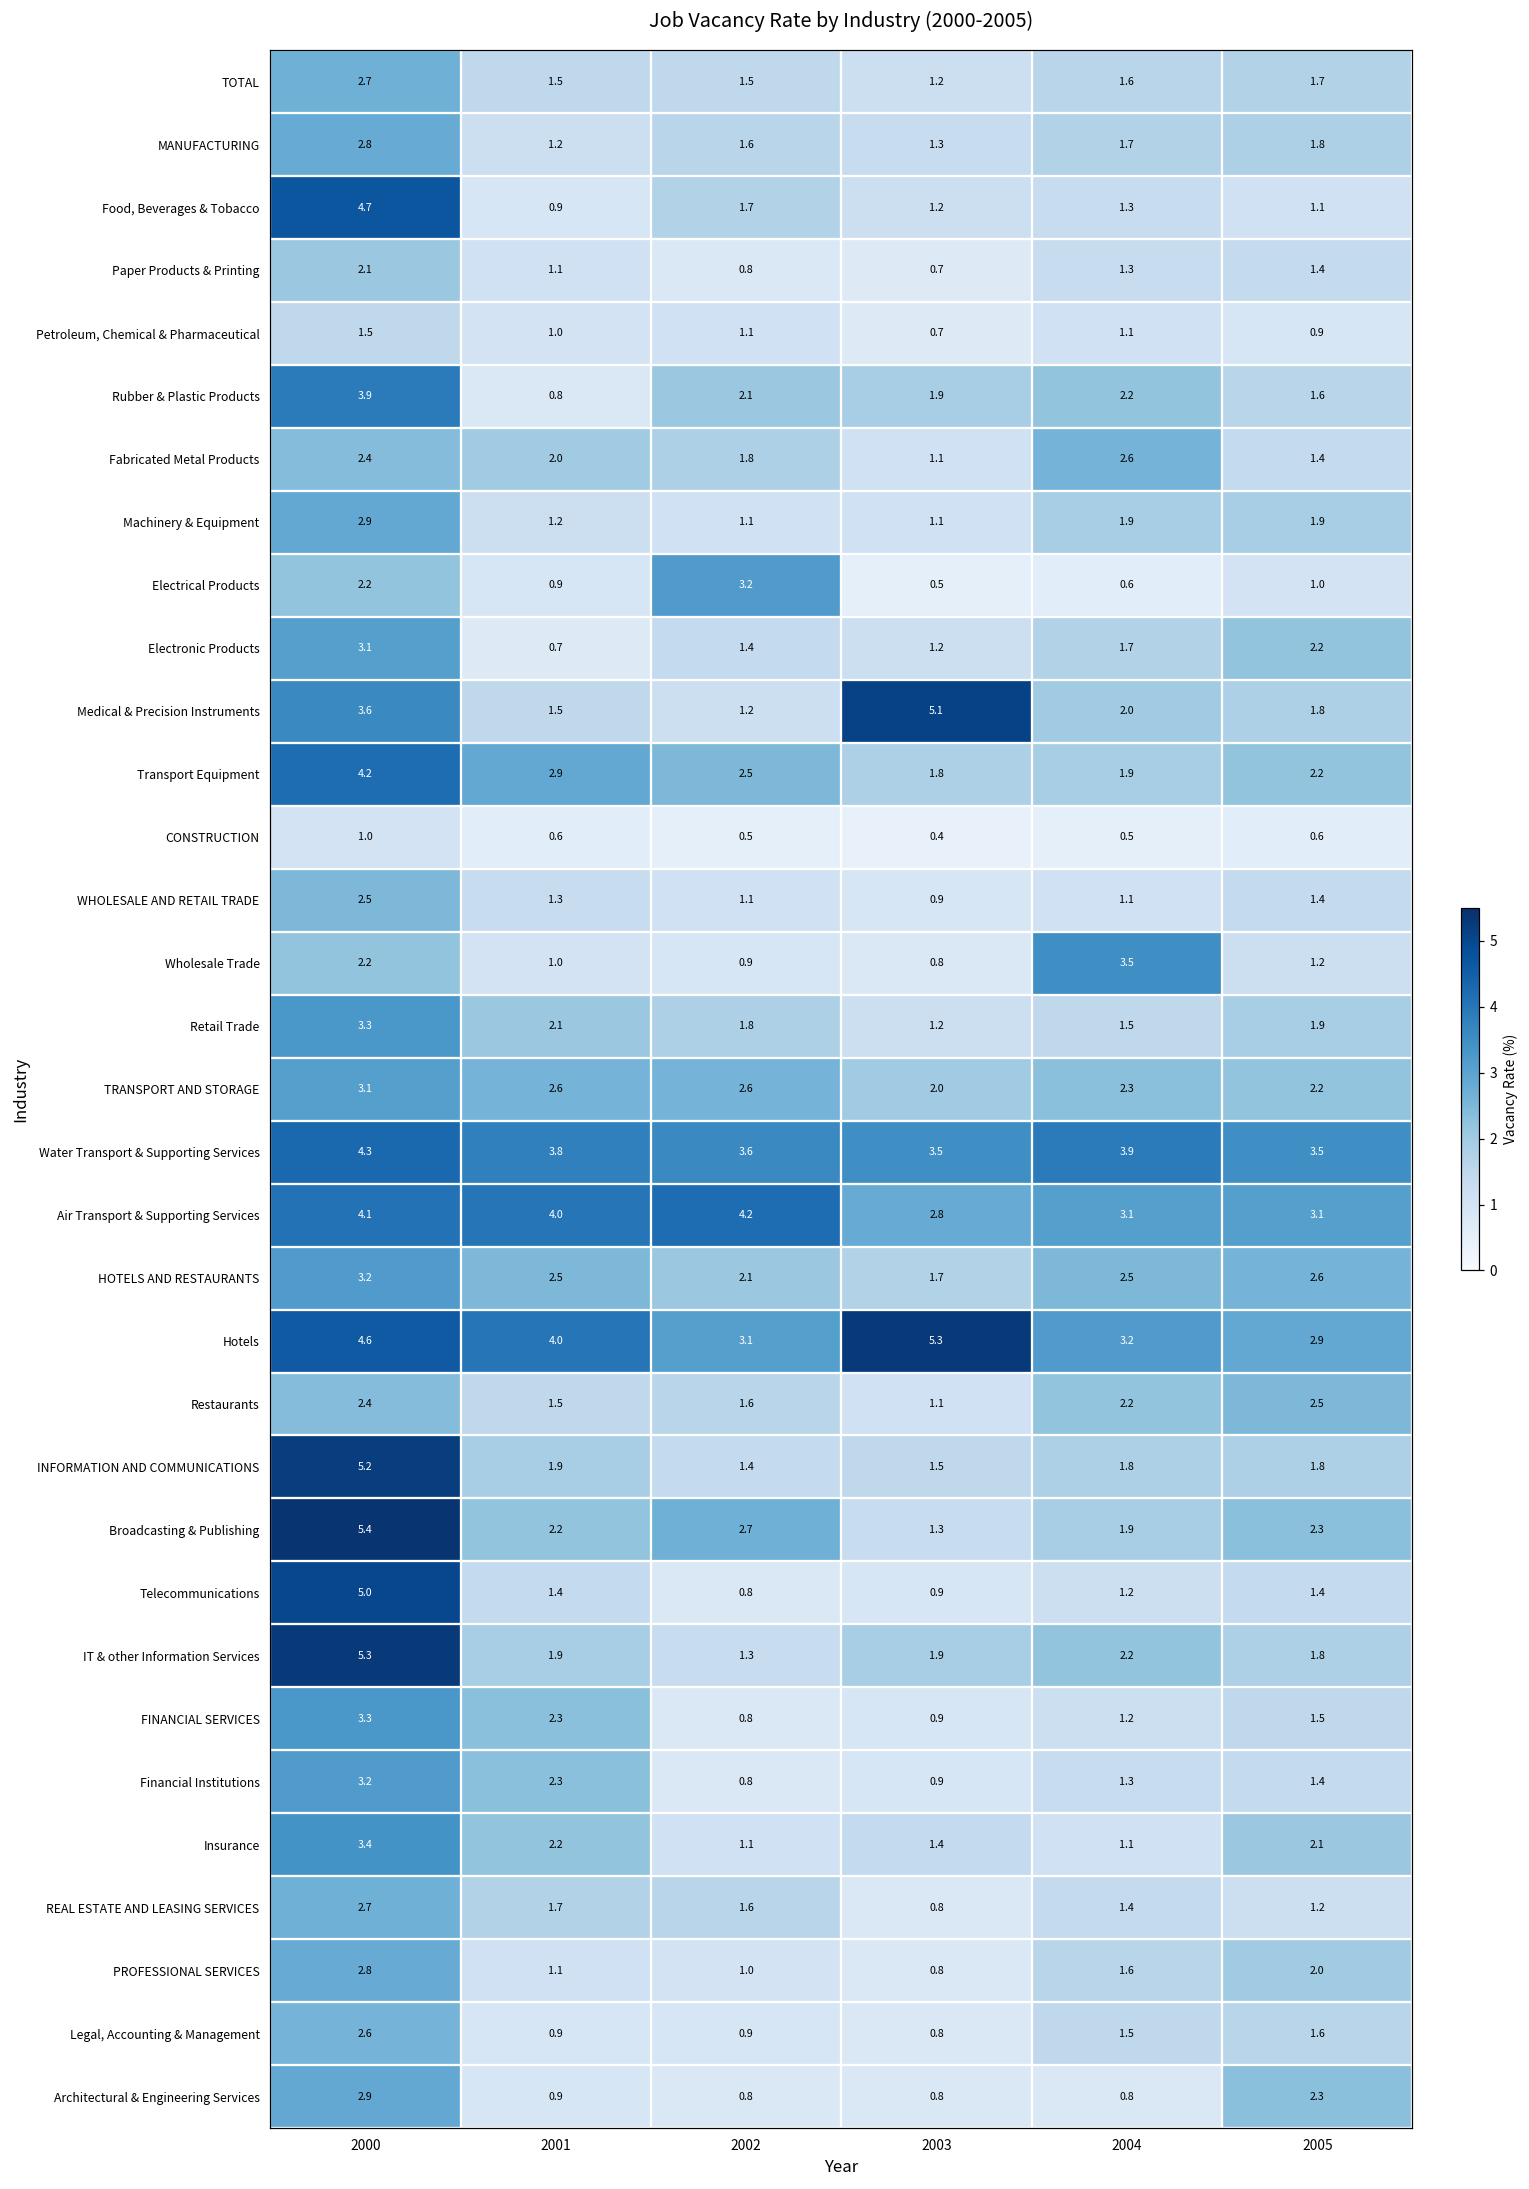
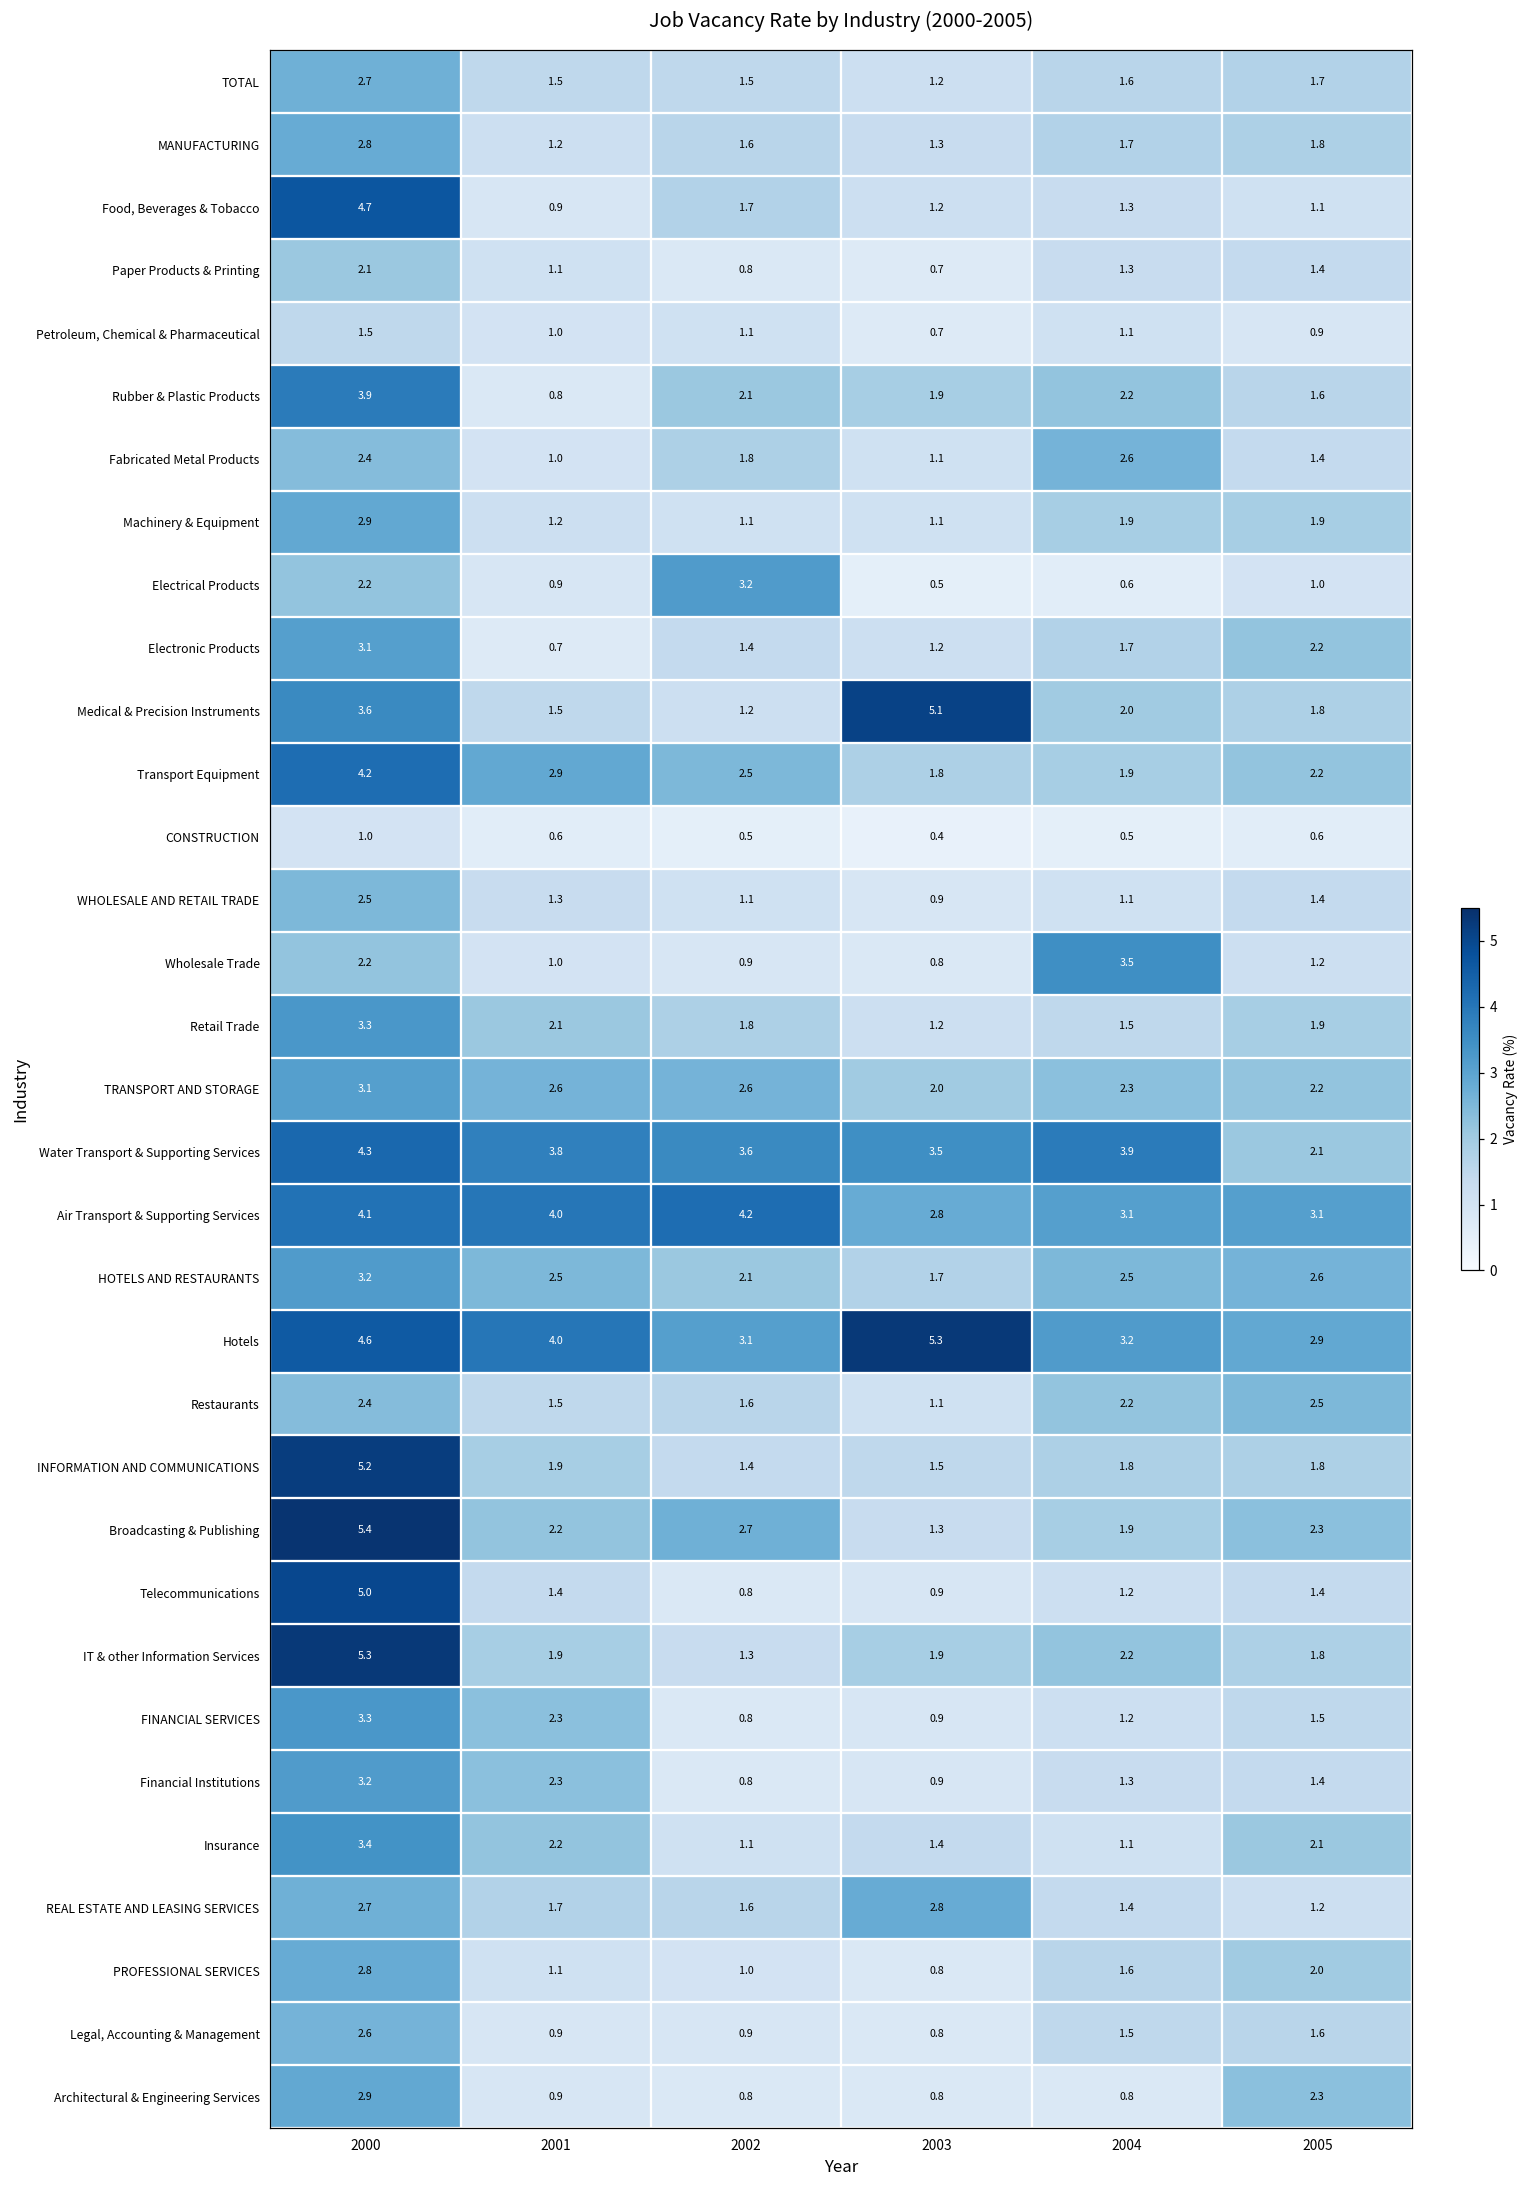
Fabricated Metal Products, 2001: 2.0 -> 1.0
Water Transport & Supporting Services, 2005: 3.5 -> 2.1
REAL ESTATE AND LEASING SERVICES, 2003: 0.8 -> 2.8
